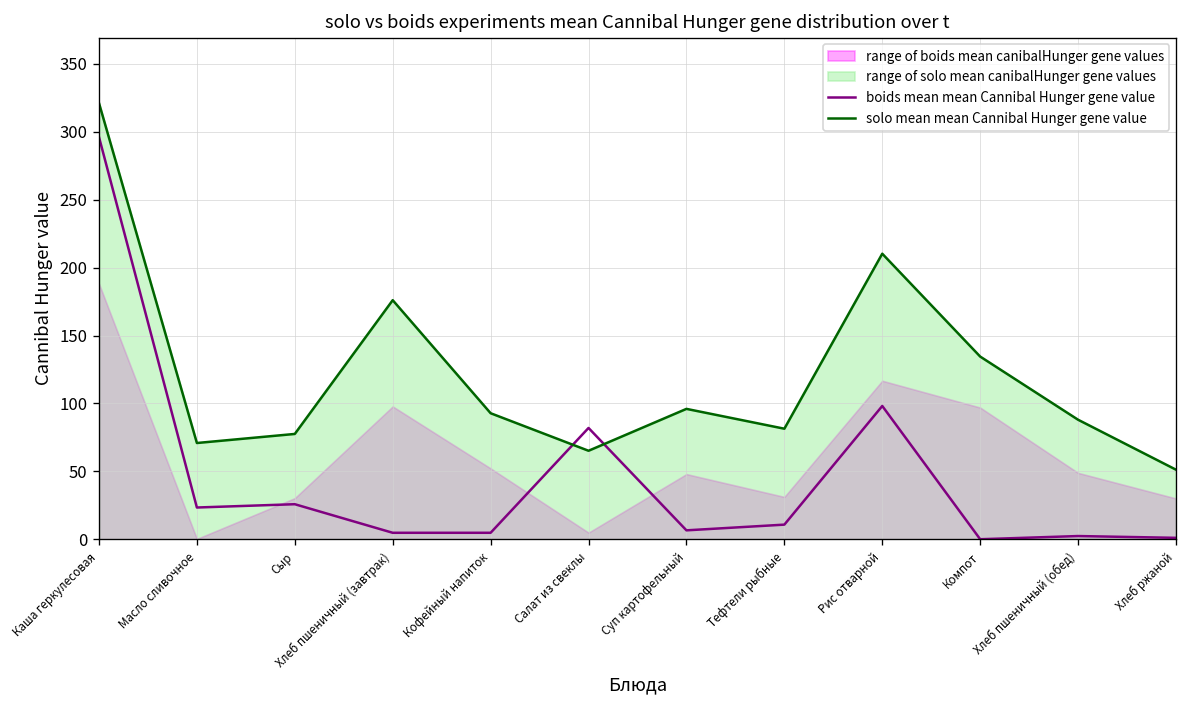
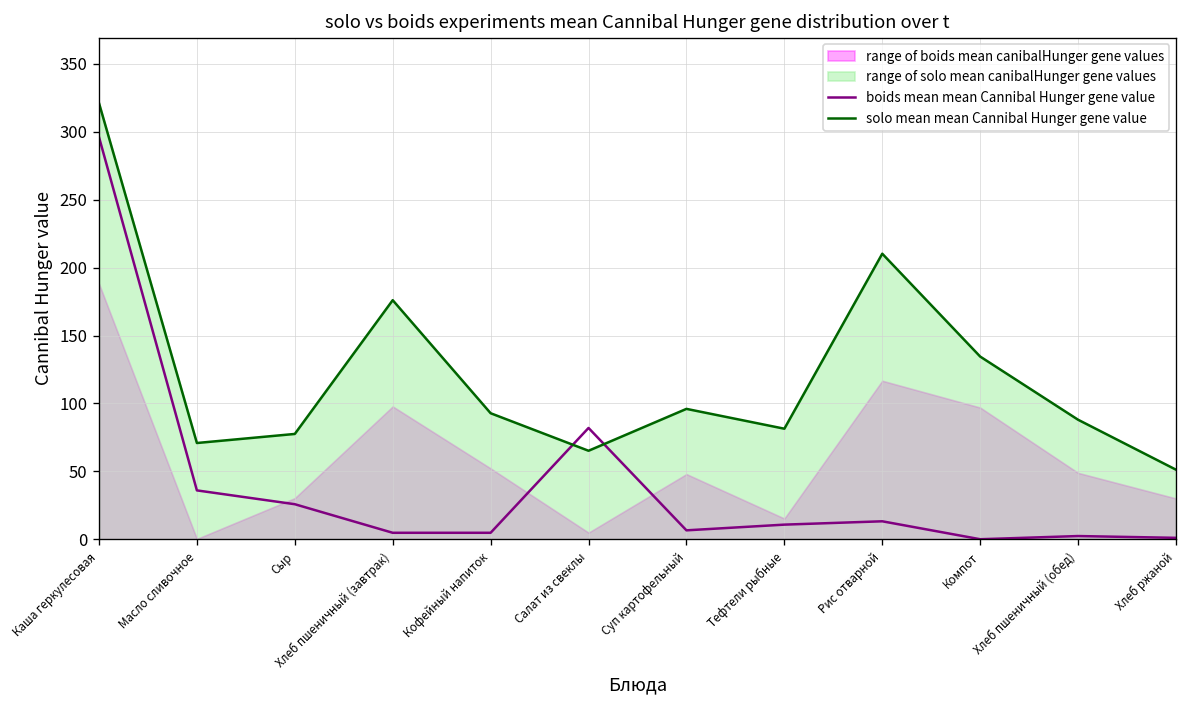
boids mean mean Cannibal Hunger gene value, Масло сливочное: 23 -> 36
range of boids mean canibalHunger gene values, Тефтели рыбные: 31 -> 15
boids mean mean Cannibal Hunger gene value, Рис отварной: 98 -> 13
